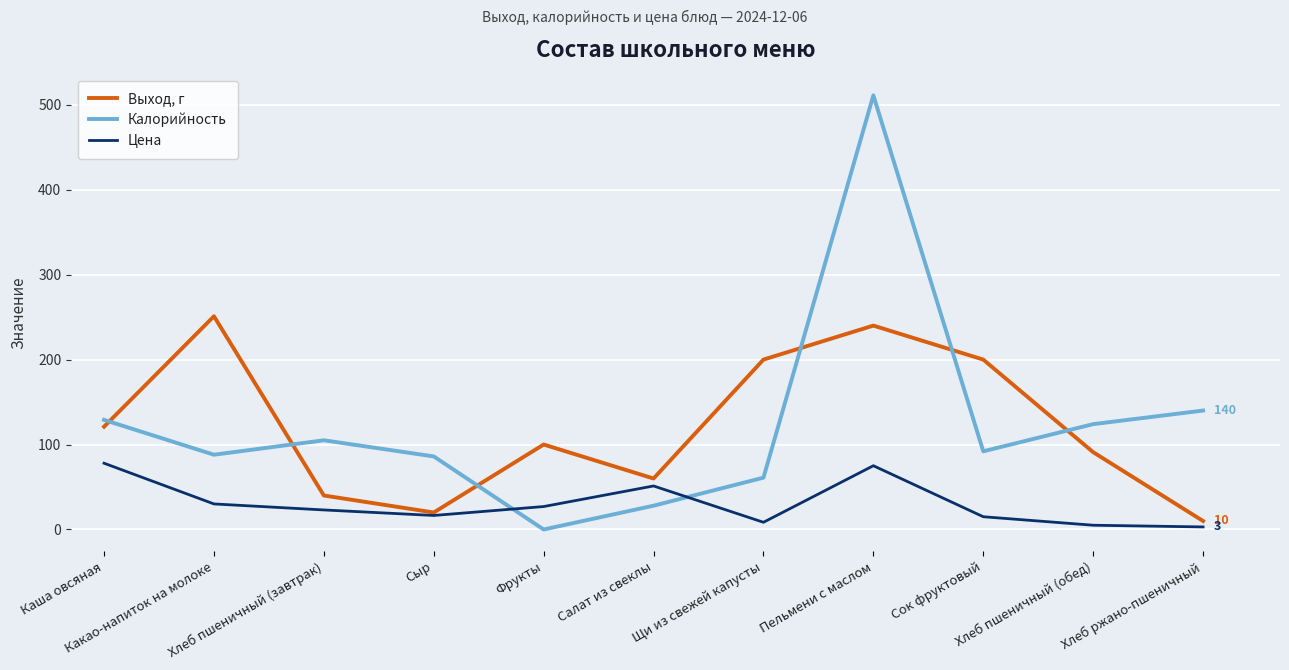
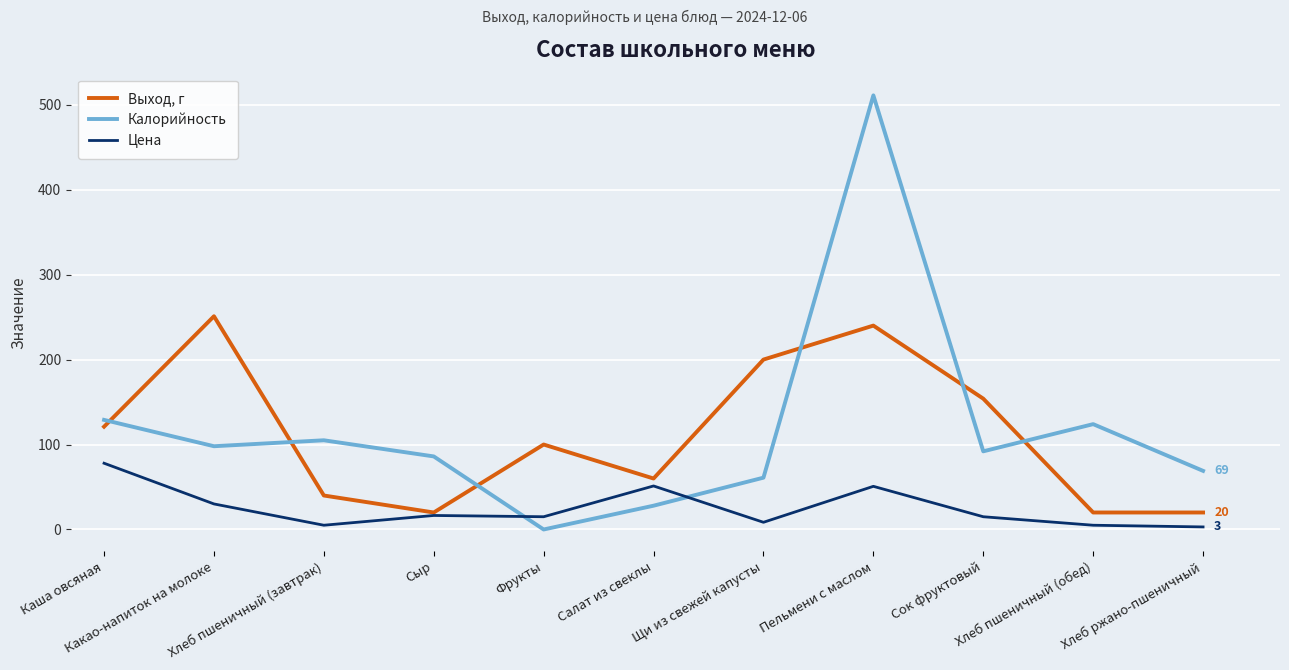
Калорийность, Какао-напиток на молоке: 90 -> 100
Цена, Хлеб пшеничный (завтрак): 20 -> 10
Цена, Фрукты: 30 -> 20
Цена, Пельмени с маслом: 80 -> 50
Выход, г, Сок фруктовый: 200 -> 150
Выход, г, Хлеб пшеничный (обед): 90 -> 20
Выход, г, Хлеб ржано-пшеничный: 10 -> 20
Калорийность, Хлеб ржано-пшеничный: 140 -> 69
